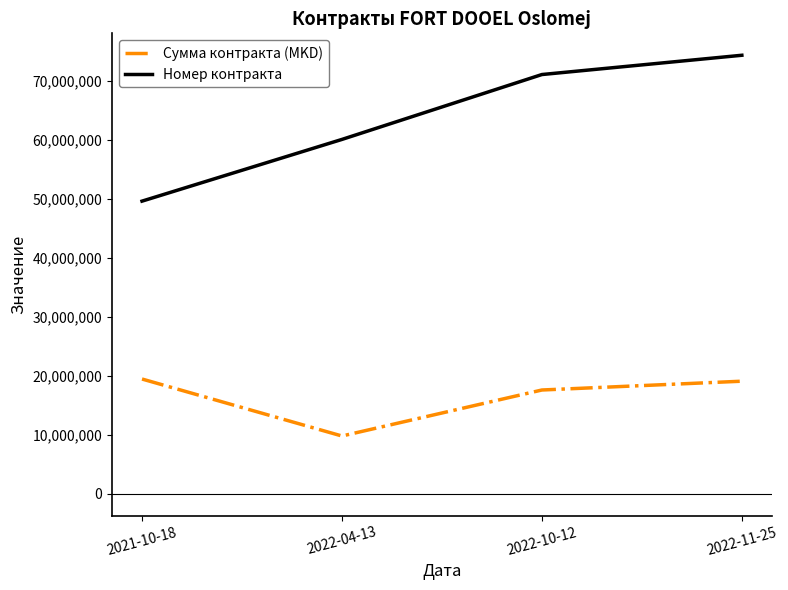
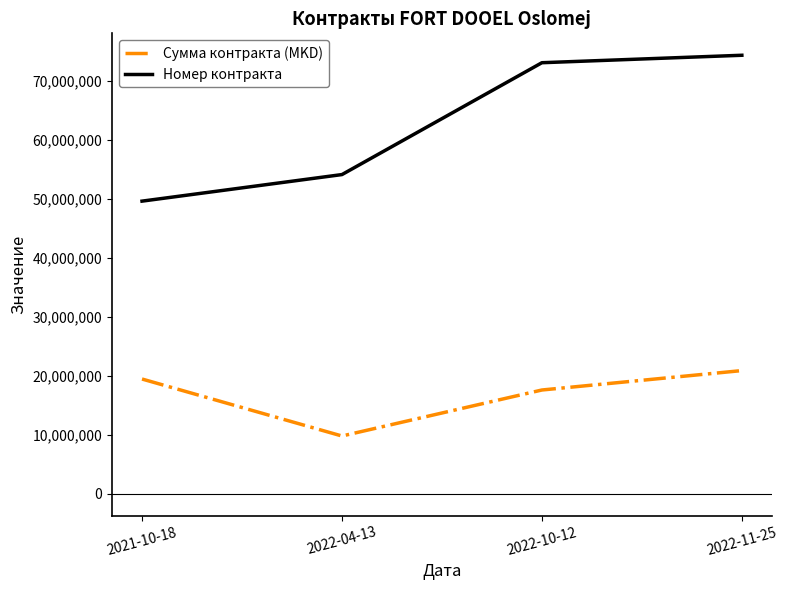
Номер контракта, 2022-04-13: 60,000,000 -> 54,000,000
Номер контракта, 2022-10-12: 71,000,000 -> 73,000,000
Сумма контракта (MKD), 2022-11-25: 19,000,000 -> 21,000,000
